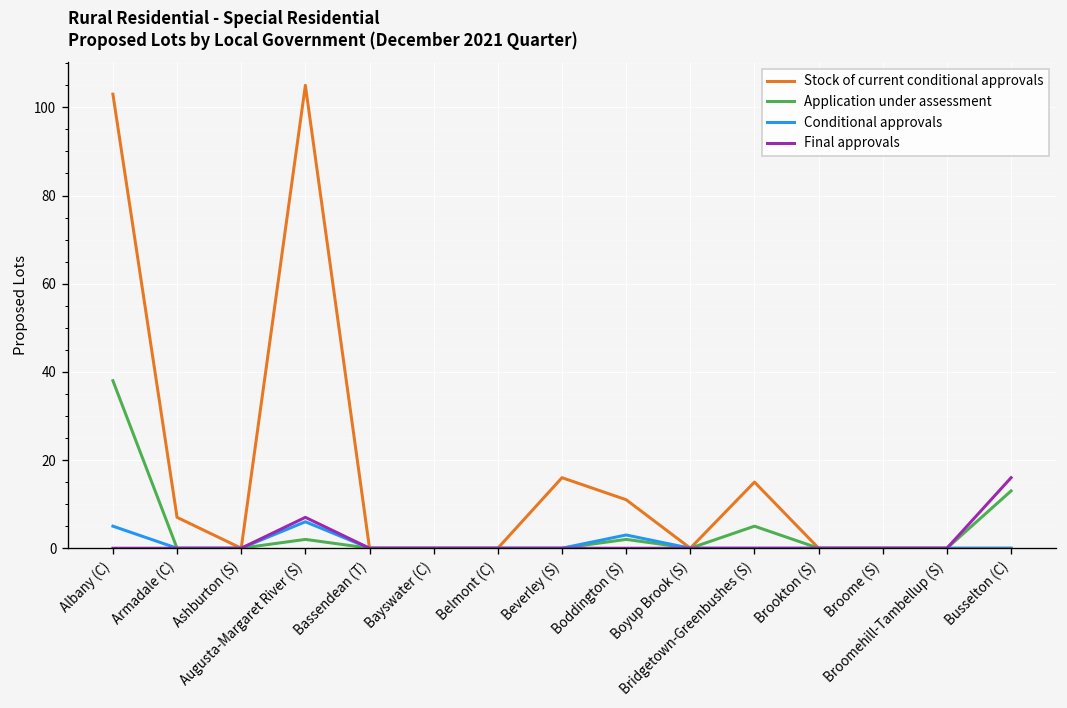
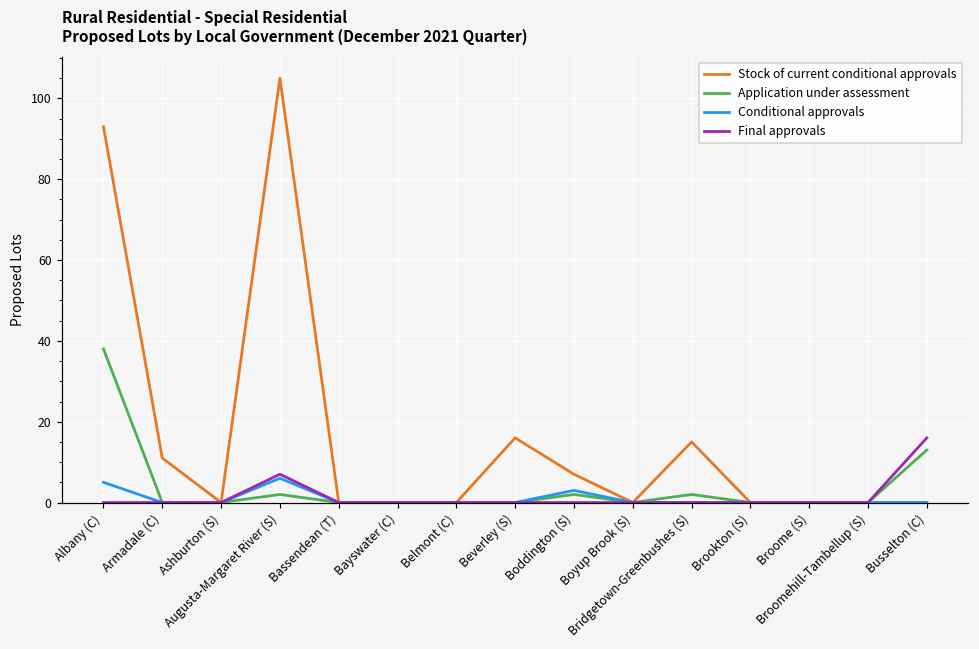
Stock of current conditional approvals, Albany (C): 103 -> 93
Stock of current conditional approvals, Armadale (C): 7 -> 11
Stock of current conditional approvals, Boddington (S): 11 -> 7
Application under assessment, Bridgetown-Greenbushes (S): 5 -> 2
